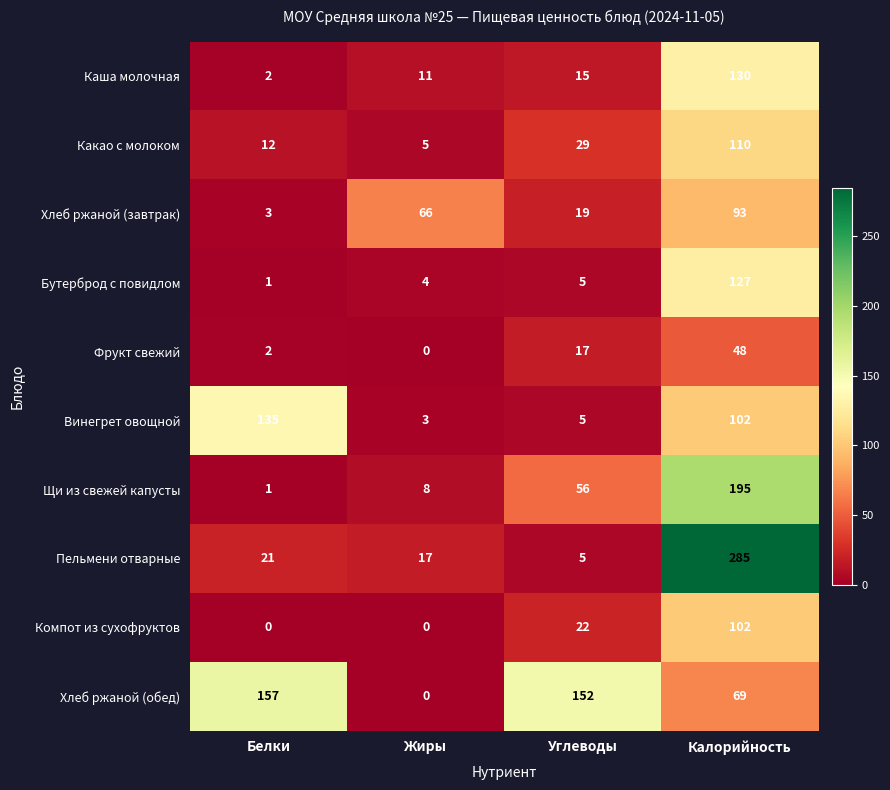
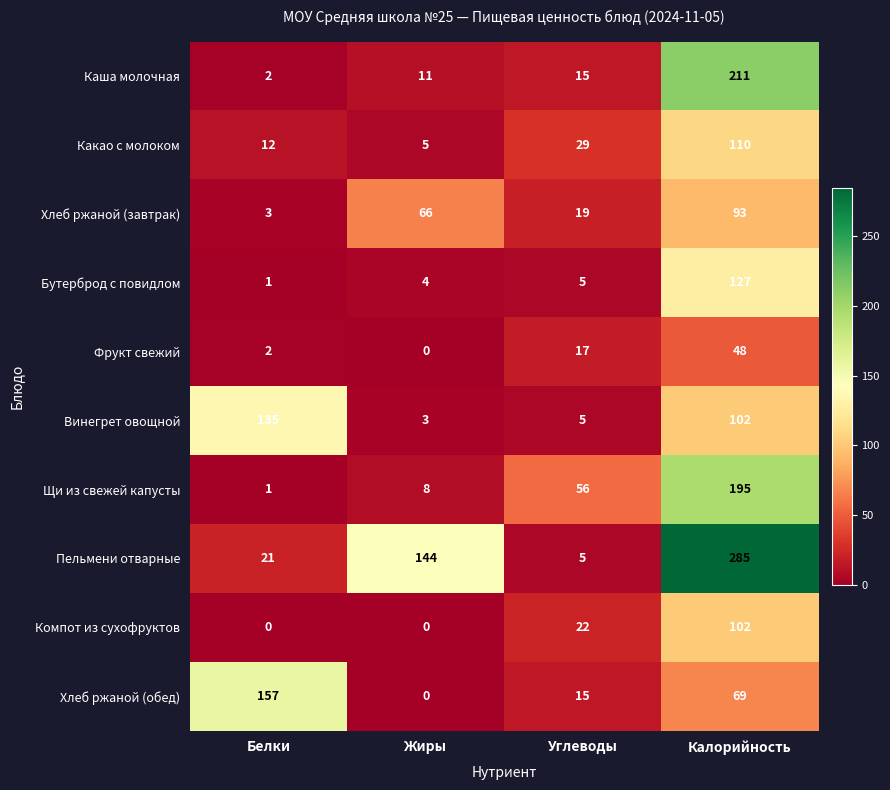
Каша молочная, Калорийность: 130 -> 211
Пельмени отварные, Жиры: 17 -> 144
Хлеб ржаной (обед), Углеводы: 152 -> 15
